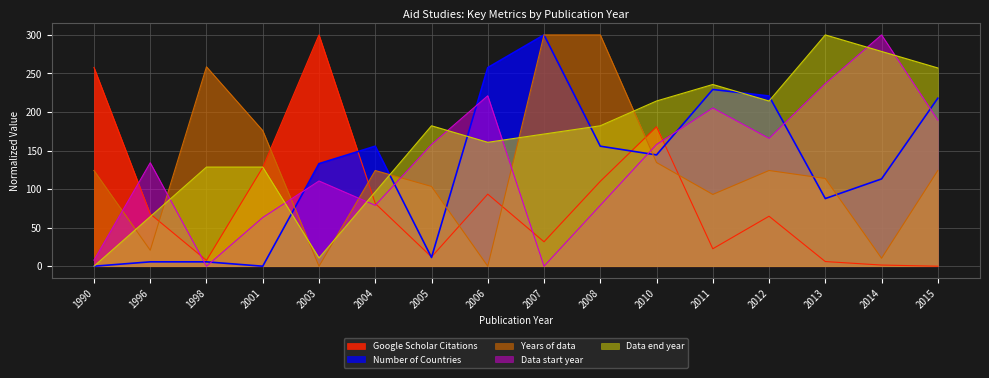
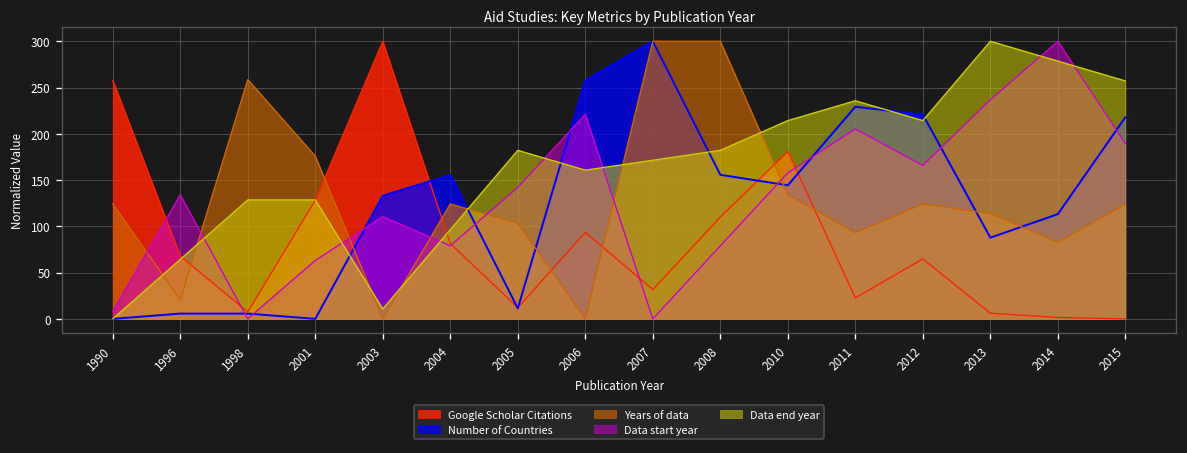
Data start year, 2005: 160 -> 140
Years of data, 2014: 10 -> 80
